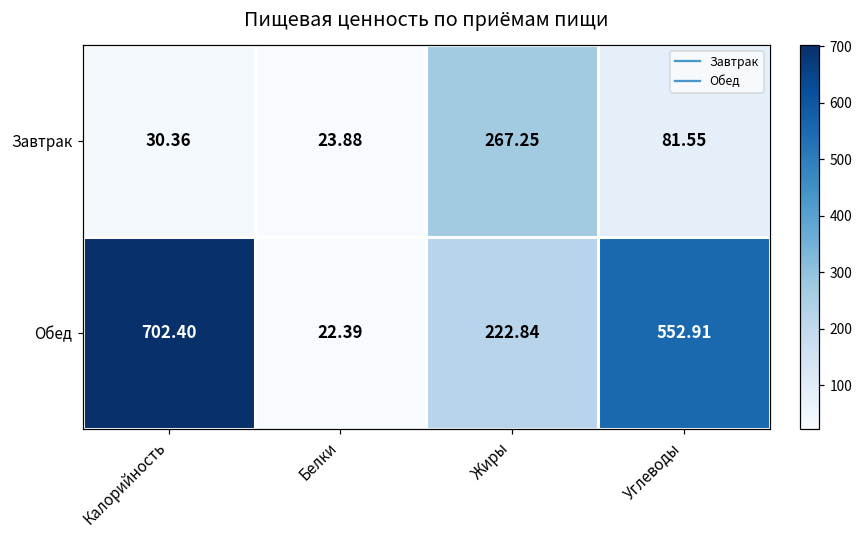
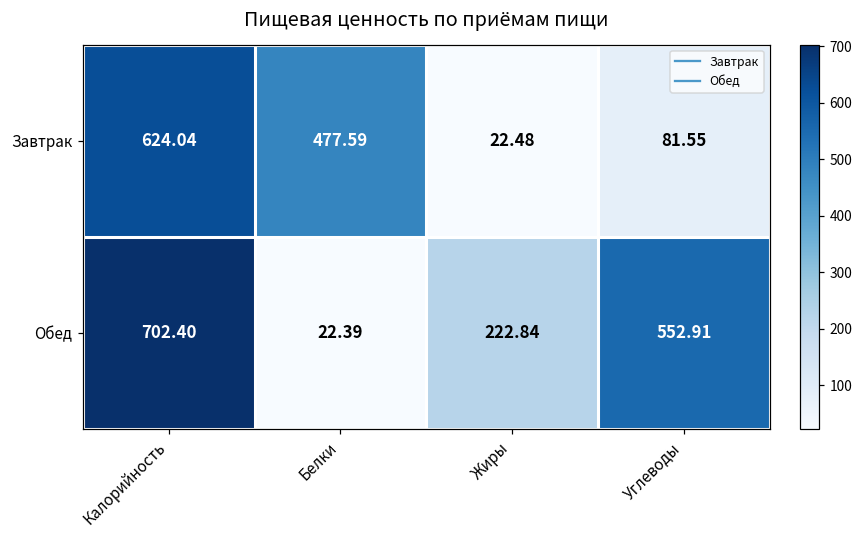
Завтрак, Калорийность: 30.36 -> 624.04
Завтрак, Белки: 23.88 -> 477.59
Завтрак, Жиры: 267.25 -> 22.48
